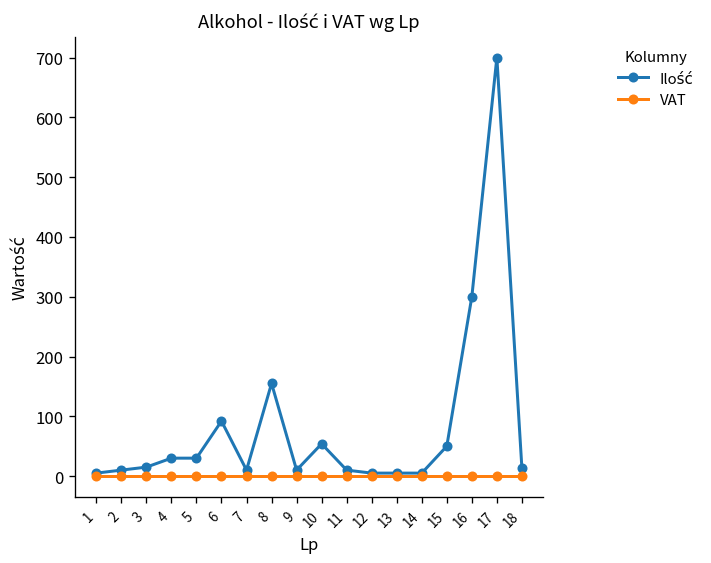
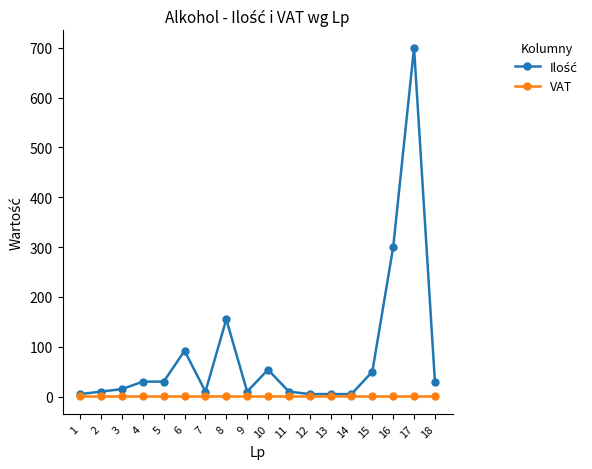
Ilość, 18: 10 -> 30
